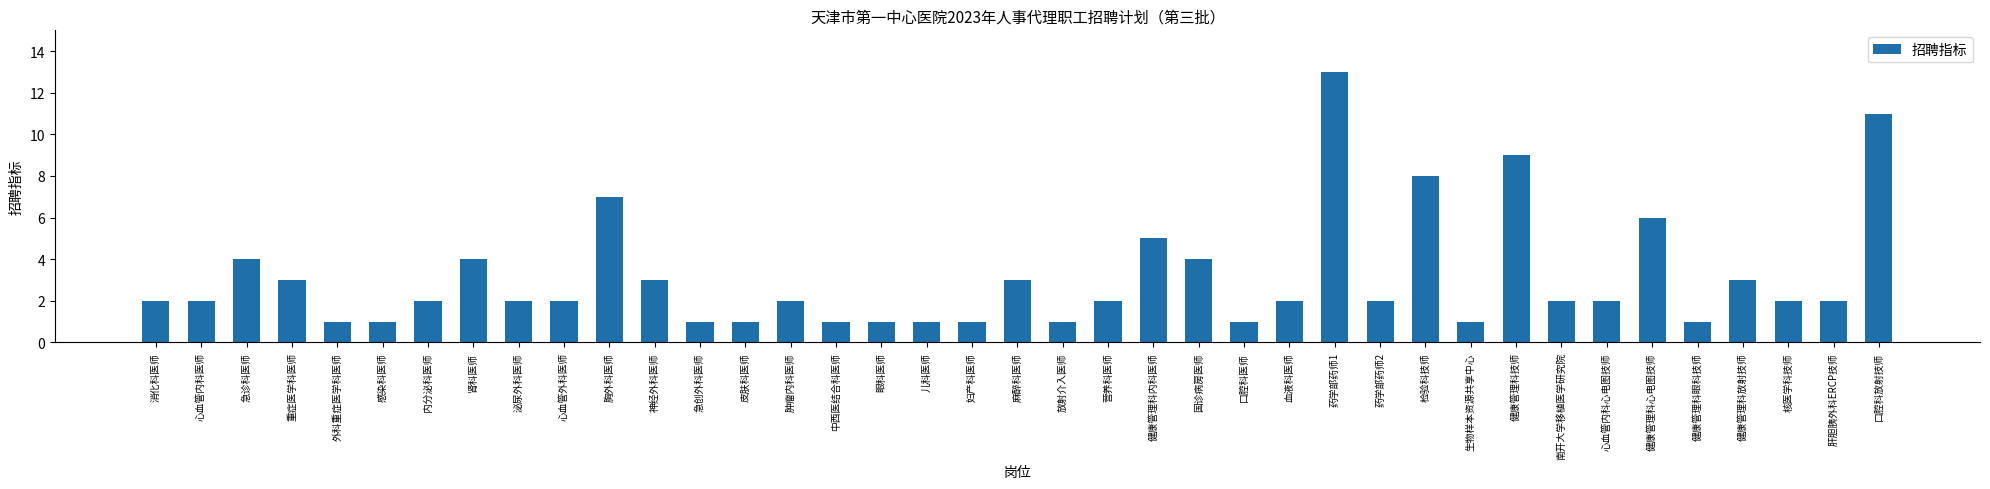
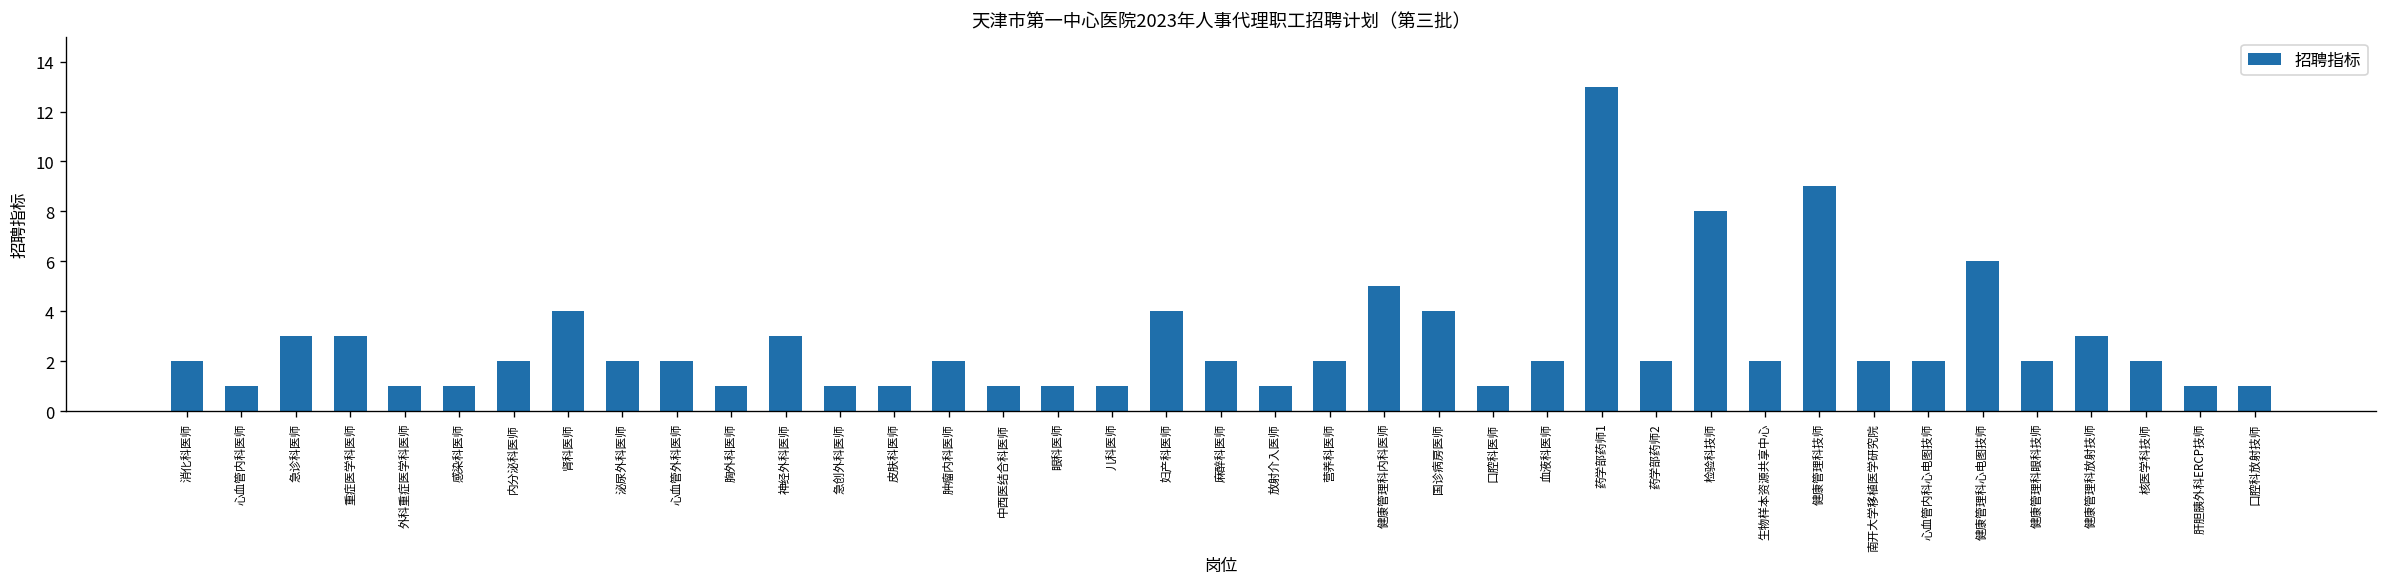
心血管内科医师: 2 -> 1
急诊科医师: 4 -> 3
胸外科医师: 7 -> 1
妇产科医师: 1 -> 4
麻醉科医师: 3 -> 2
生物样本资源共享中心: 1 -> 2
健康管理科眼科技师: 1 -> 2
肝胆胰外科ERCP技师: 2 -> 1
口腔科放射技师: 11 -> 1
